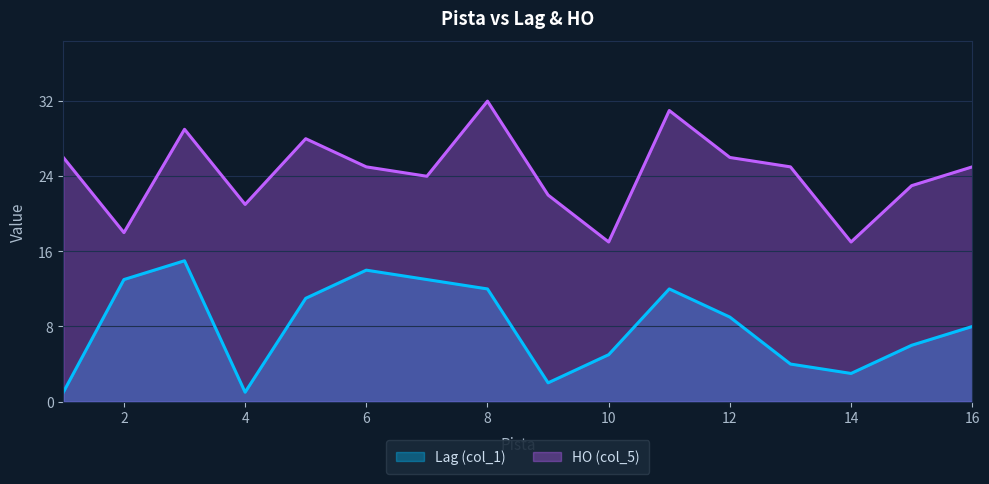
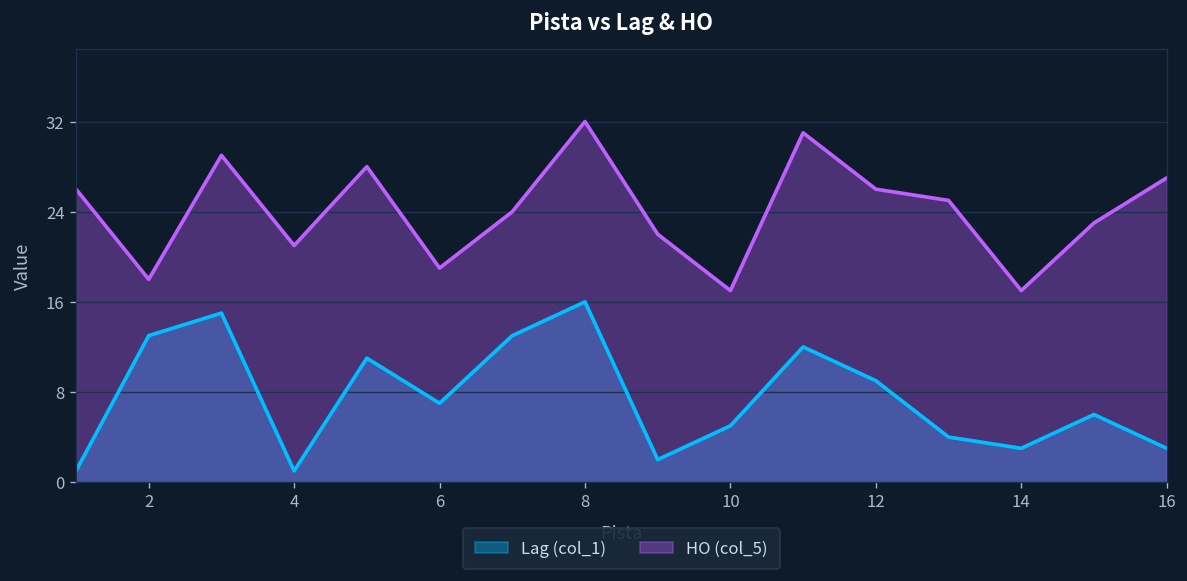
Lag (col_1), 6: 14 -> 7
HO (col_5), 6: 25 -> 19
Lag (col_1), 8: 12 -> 16
Lag (col_1), 16: 8 -> 3
HO (col_5), 16: 25 -> 27
